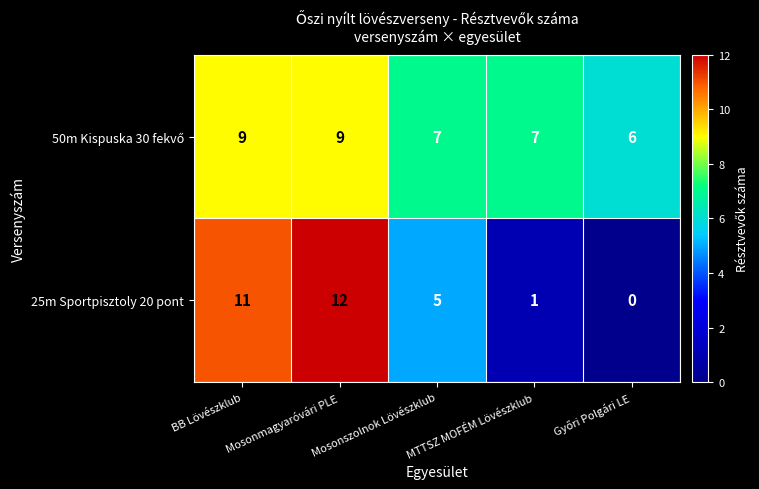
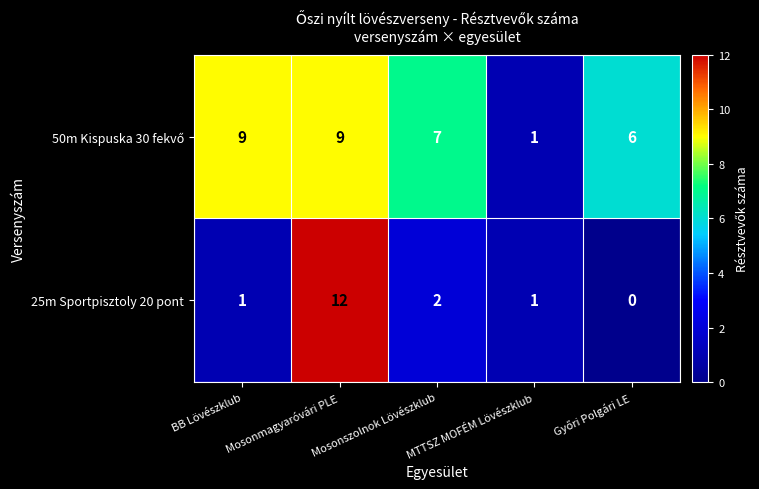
50m Kispuska 30 fekvő, MTTSZ MOFÉM Lövészklub: 7 -> 1
25m Sportpisztoly 20 pont, BB Lövészklub: 11 -> 1
25m Sportpisztoly 20 pont, Mosonszolnok Lövészklub: 5 -> 2
